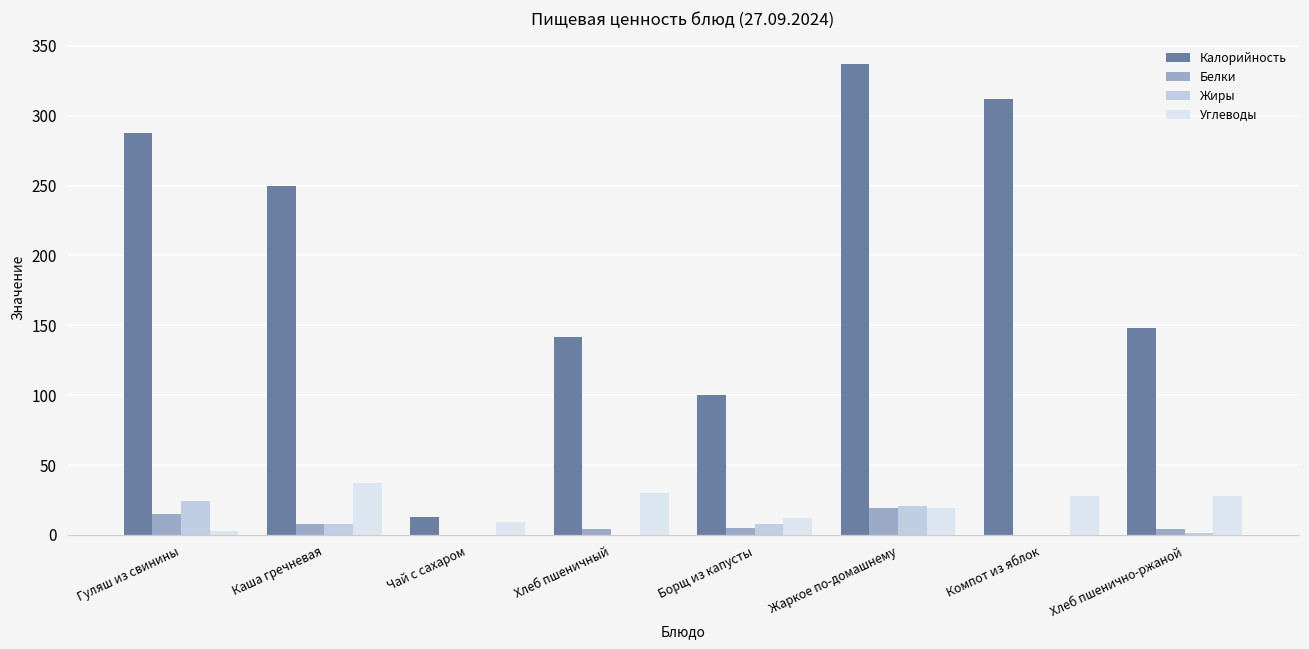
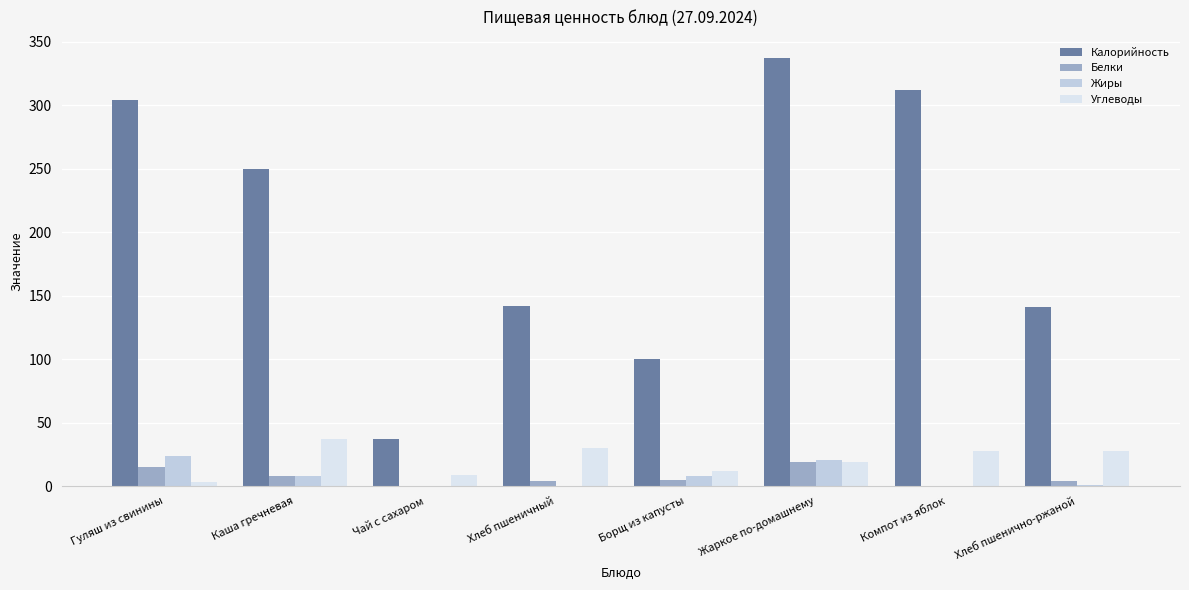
Калорийность, Гуляш из свинины: 288 -> 304
Калорийность, Чай с сахаром: 13 -> 37
Калорийность, Хлеб пшенично-ржаной: 148 -> 141
